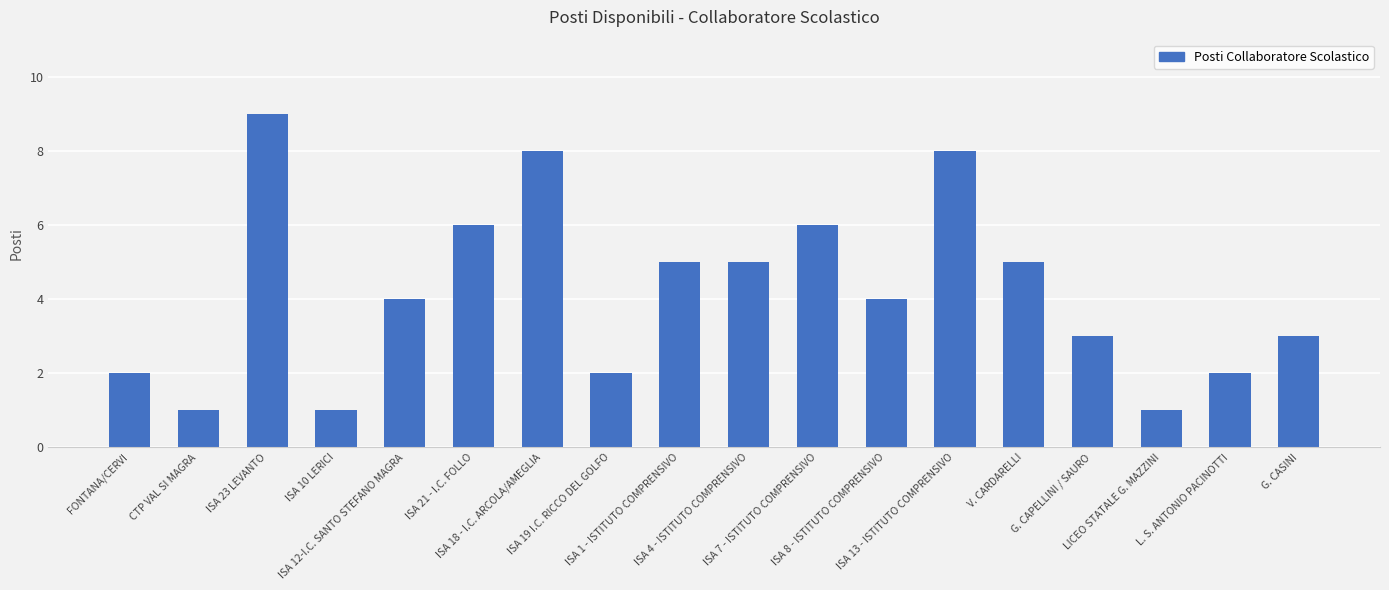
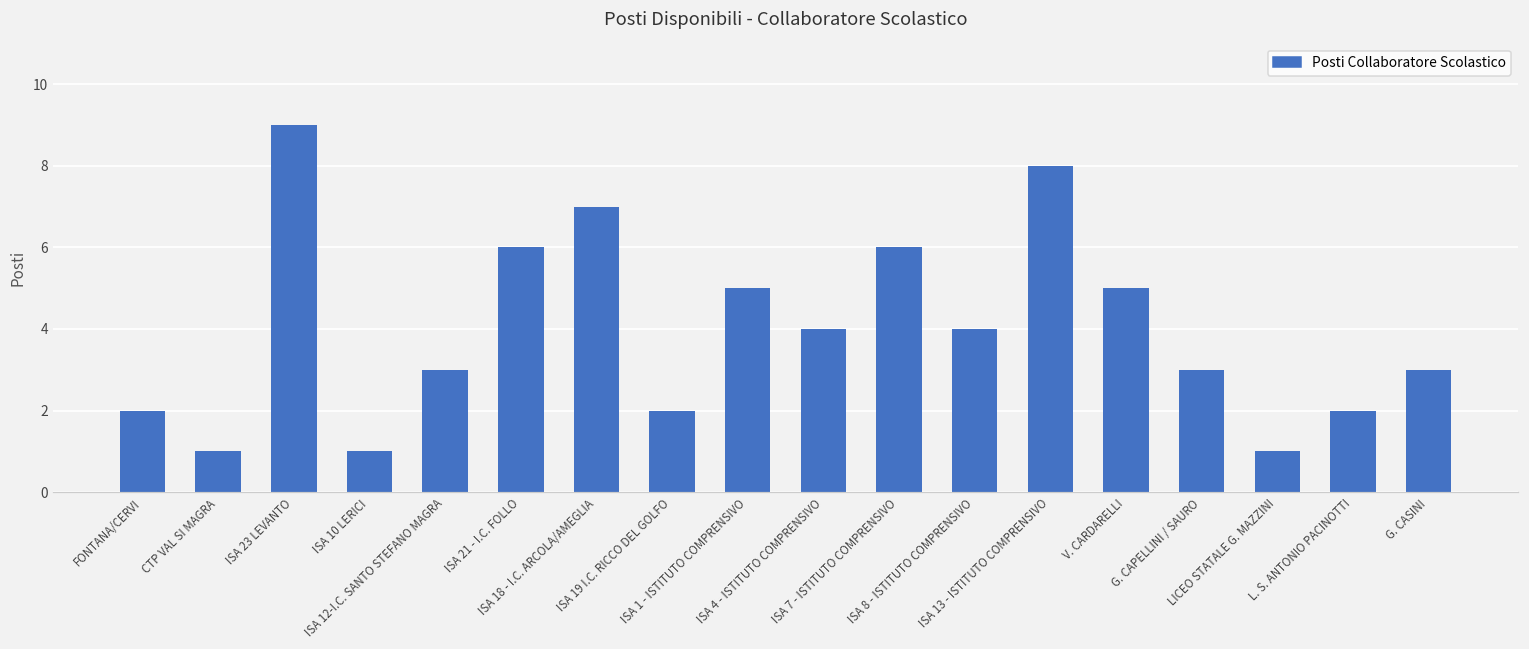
ISA 12-I.C. SANTO STEFANO MAGRA: 4 -> 3
ISA 18 - I.C. ARCOLA/AMEGLIA: 8 -> 7
ISA 4 - ISTITUTO COMPRENSIVO: 5 -> 4
